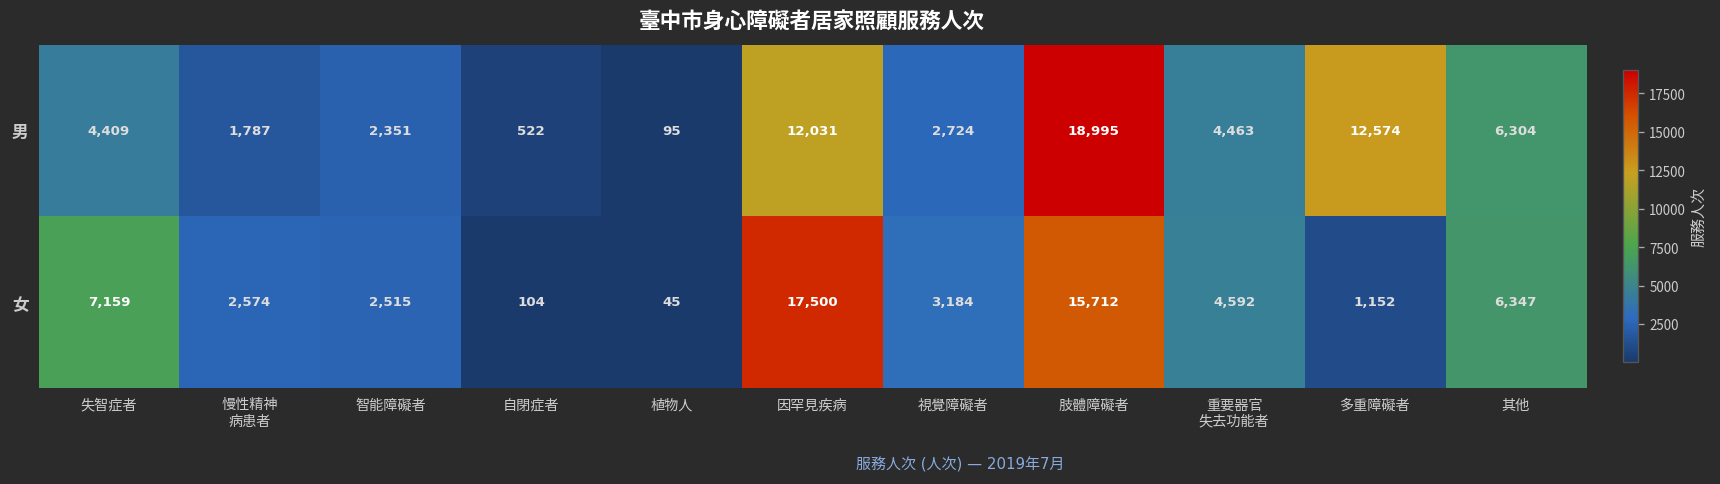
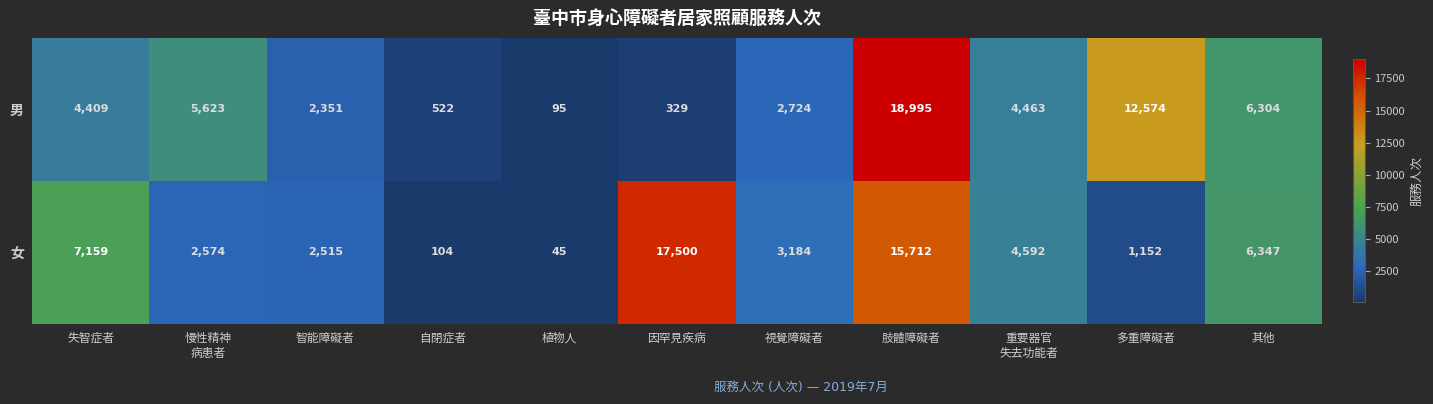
男, 慢性精神 病患者: 1,787 -> 5,623
男, 因罕見疾病: 12,031 -> 329
